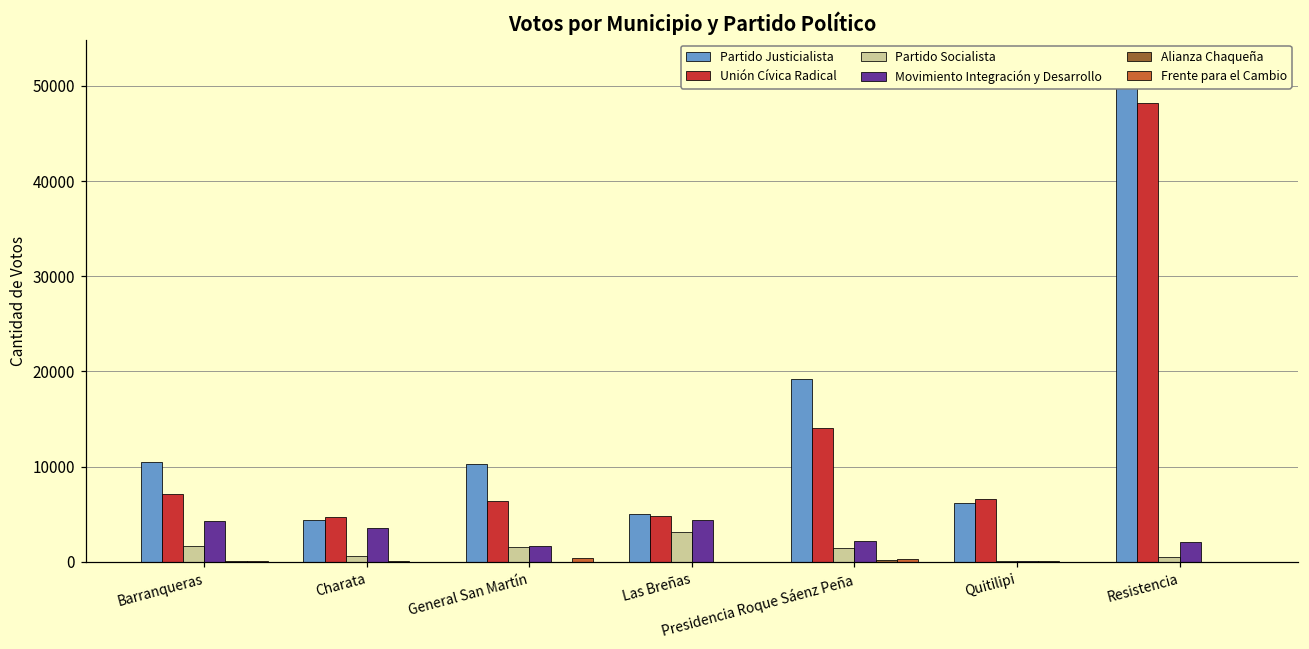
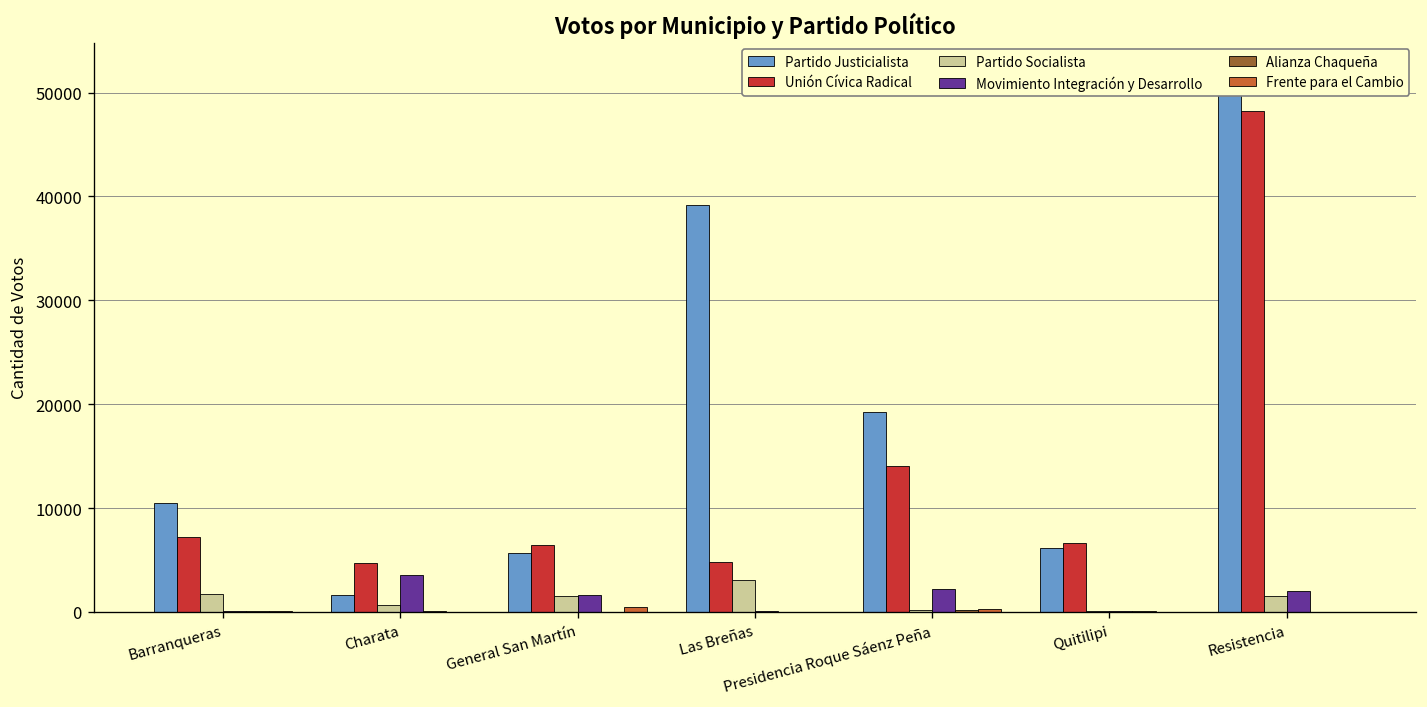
Movimiento Integración y Desarrollo, Barranqueras: 4000 -> 0
Partido Justicialista, Charata: 4000 -> 2000
Partido Justicialista, General San Martín: 10000 -> 6000
Partido Justicialista, Las Breñas: 5000 -> 39000
Movimiento Integración y Desarrollo, Las Breñas: 4000 -> 0
Partido Socialista, Presidencia Roque Sáenz Peña: 1000 -> 0
Partido Socialista, Resistencia: 0 -> 2000
